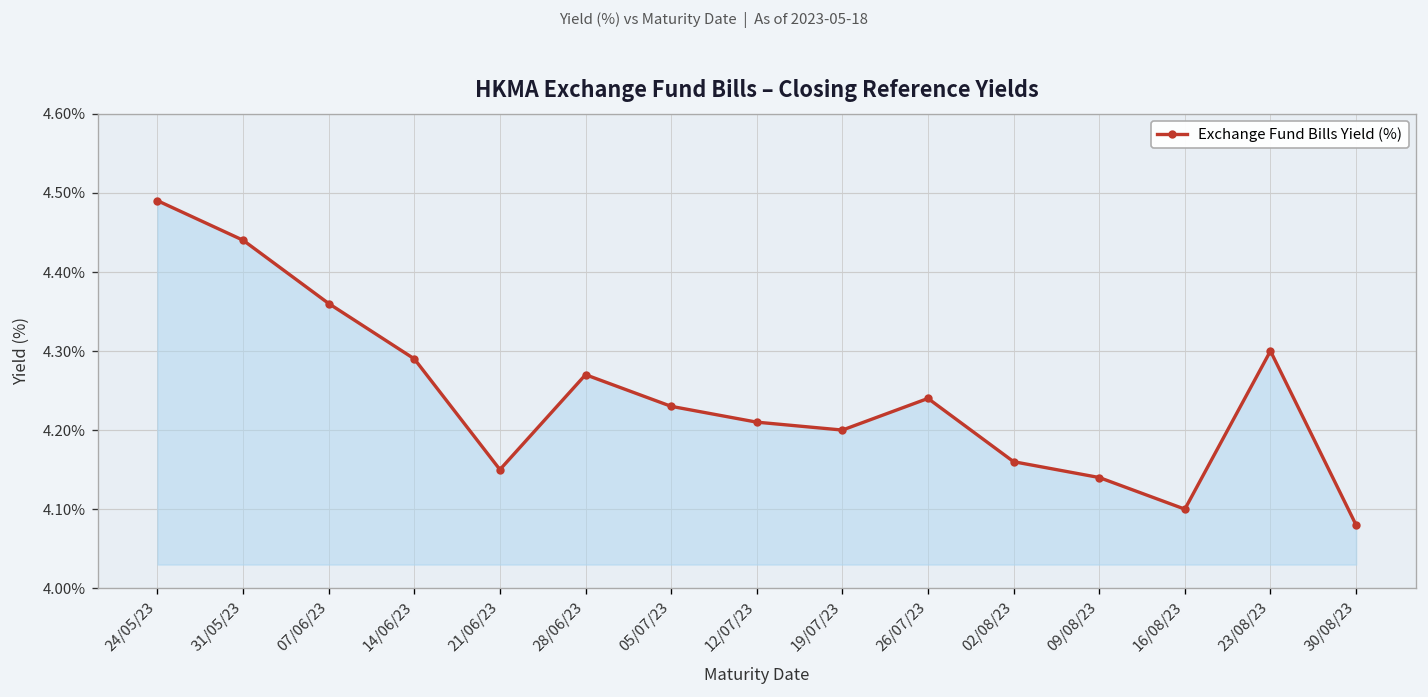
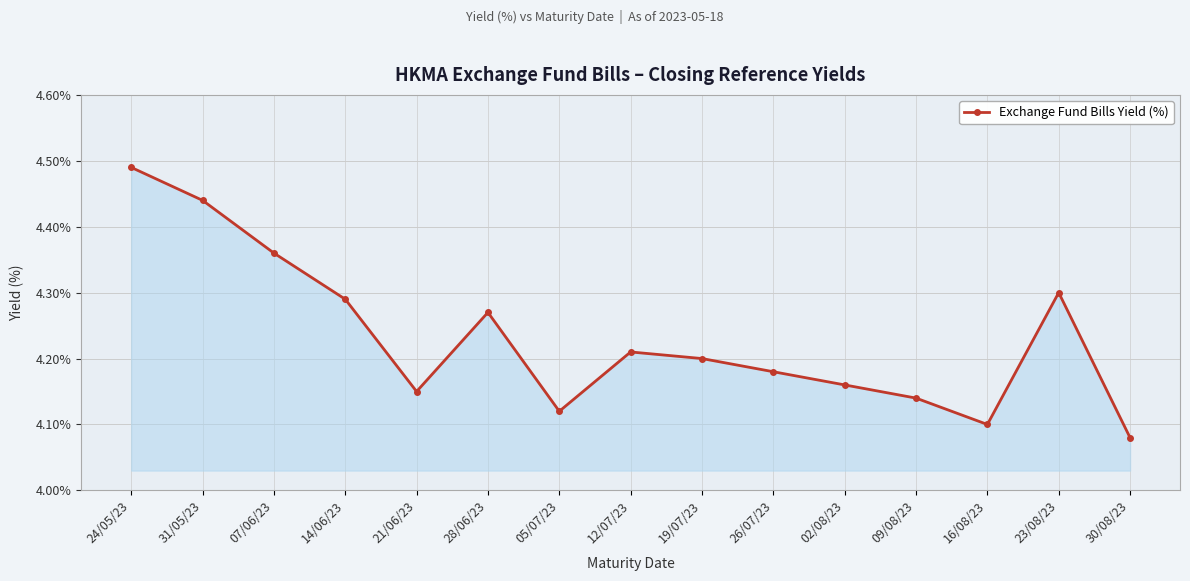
05/07/23: 4.23% -> 4.12%
26/07/23: 4.24% -> 4.18%
